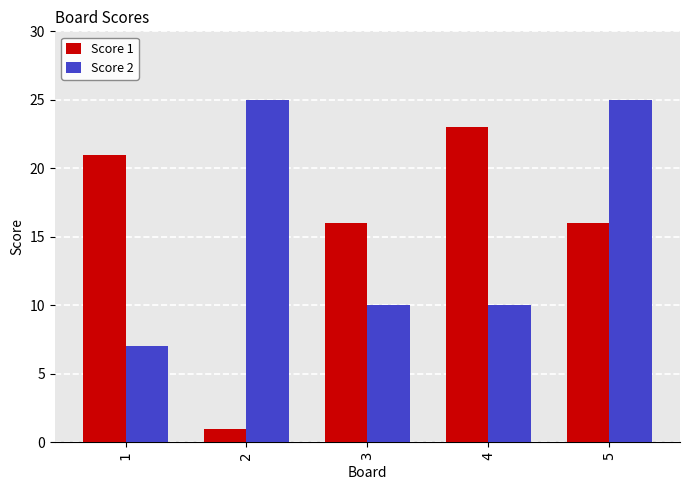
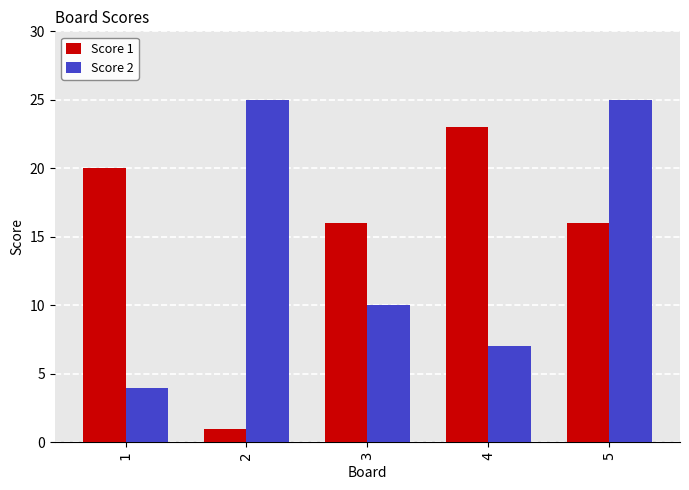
Score 1, 1: 21 -> 20
Score 2, 1: 7 -> 4
Score 2, 4: 10 -> 7
